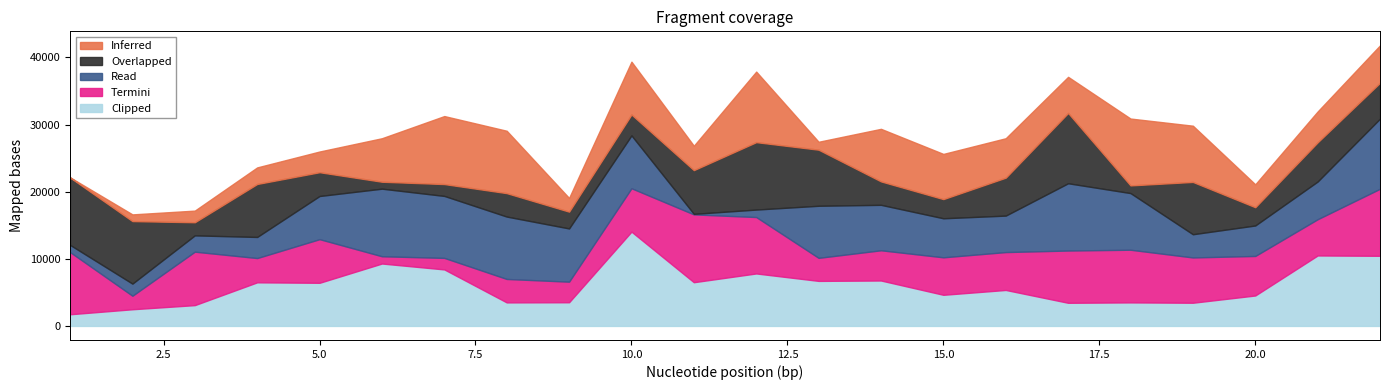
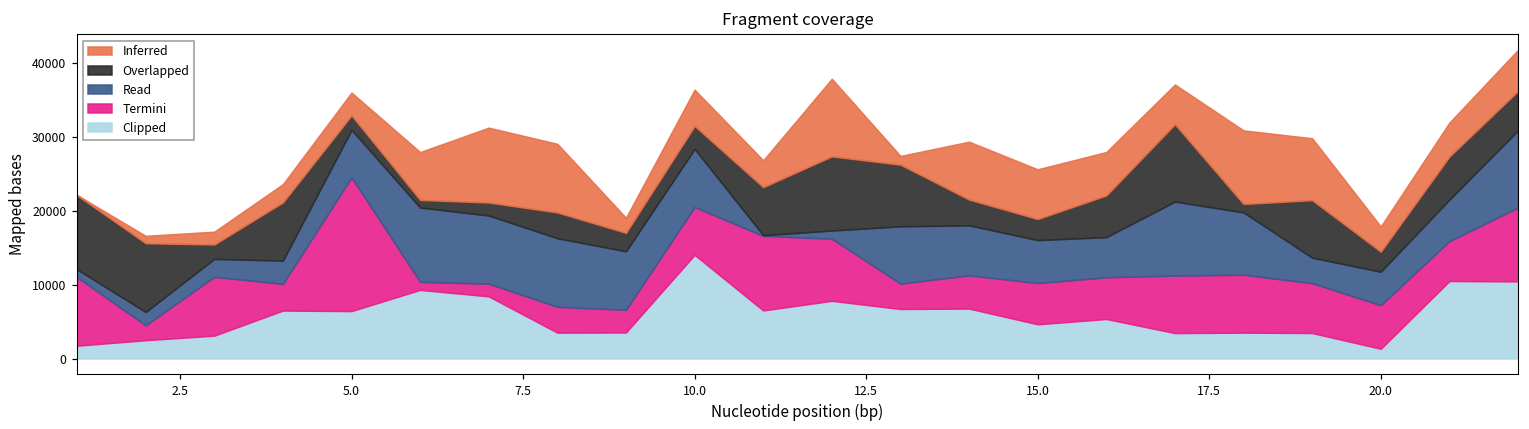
Termini, 5.0: 6000 -> 18000
Overlapped, 5.0: 4000 -> 2000
Inferred, 10.0: 8000 -> 5000
Clipped, 20.0: 5000 -> 1000
